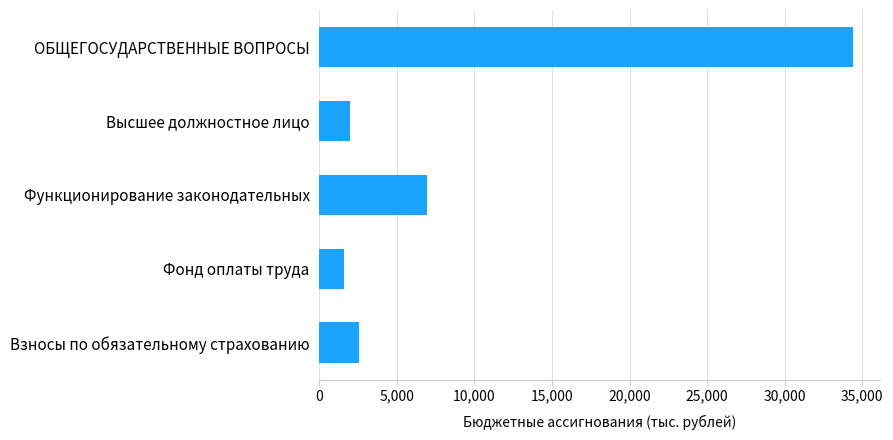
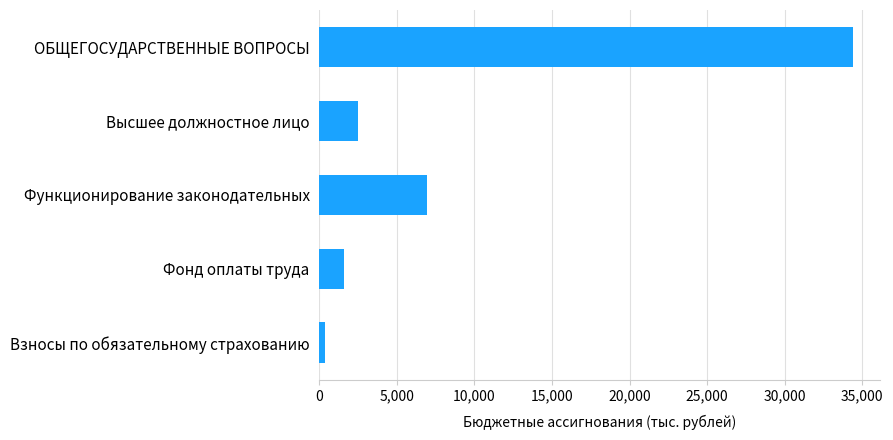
Высшее должностное лицо: 1,900 -> 2,500
Взносы по обязательному страхованию: 2,600 -> 400
